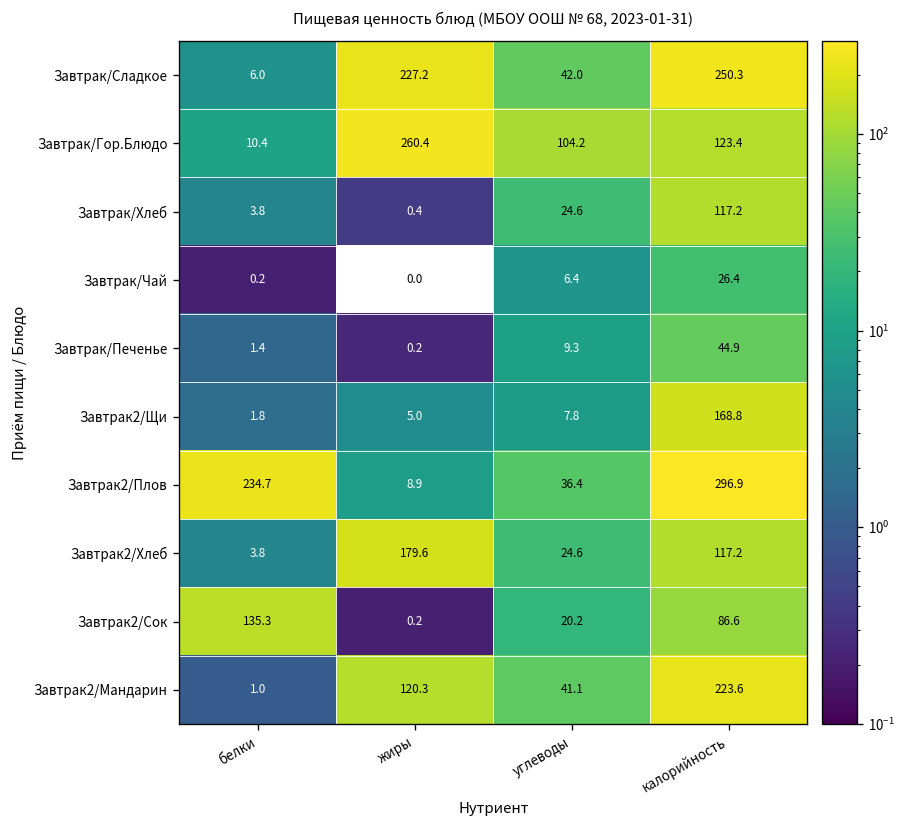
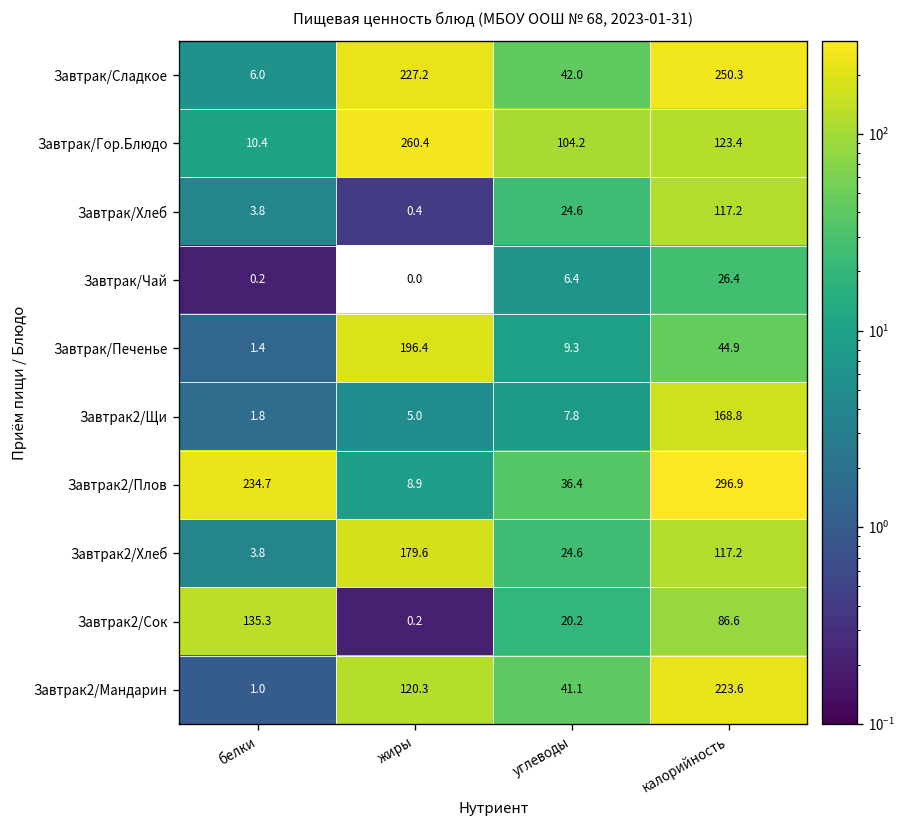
Завтрак/Печенье, жиры: 0.2 -> 196.4
